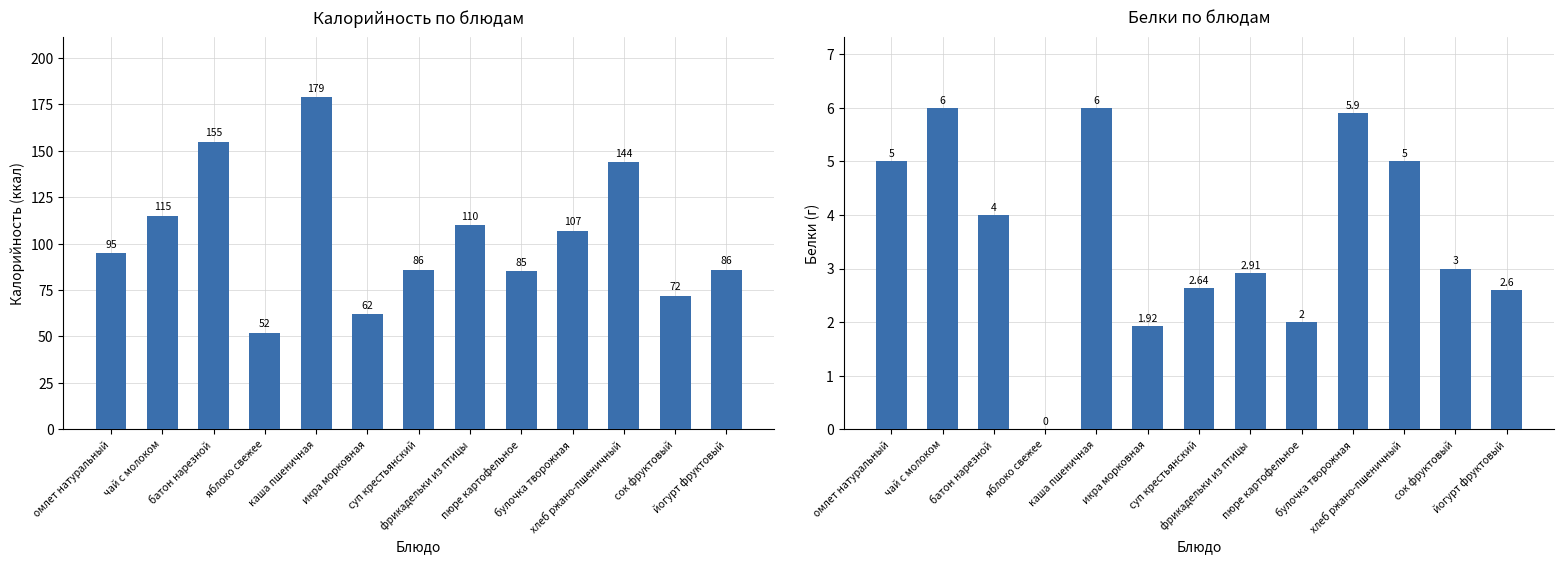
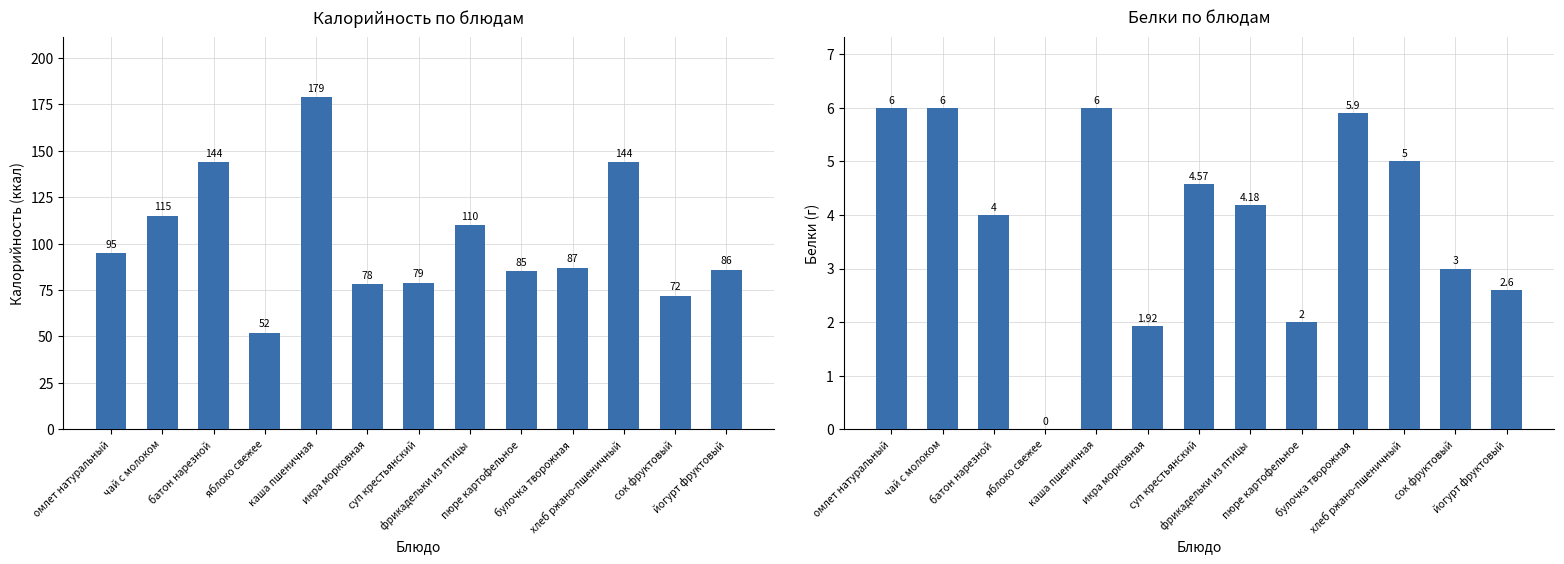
Калорийность по блюдам, батон нарезной: 155 -> 144
Калорийность по блюдам, икра морковная: 62 -> 78
Калорийность по блюдам, суп крестьянский: 86 -> 79
Калорийность по блюдам, булочка творожная: 107 -> 87
Белки по блюдам, омлет натуральный: 5 -> 6
Белки по блюдам, суп крестьянский: 2.64 -> 4.57
Белки по блюдам, фрикадельки из птицы: 2.91 -> 4.18
